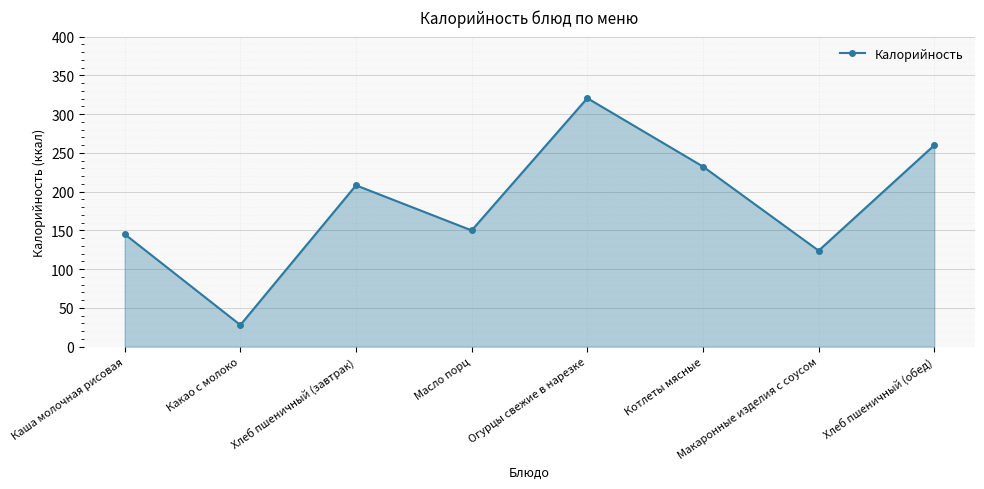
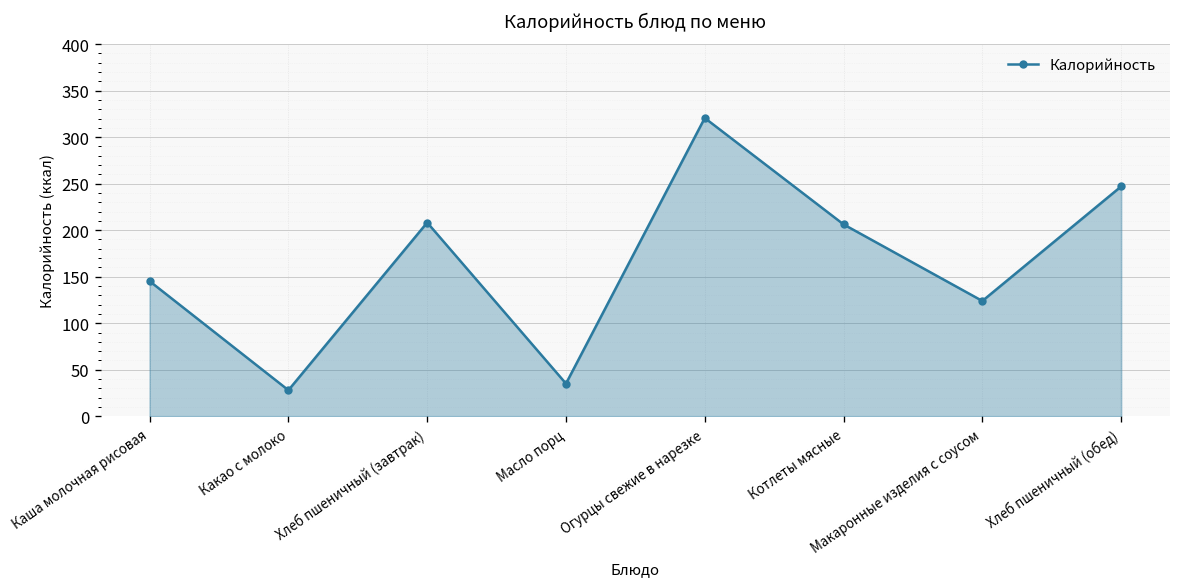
Масло порц: 150 -> 40
Котлеты мясные: 230 -> 210
Хлеб пшеничный (обед): 260 -> 250
